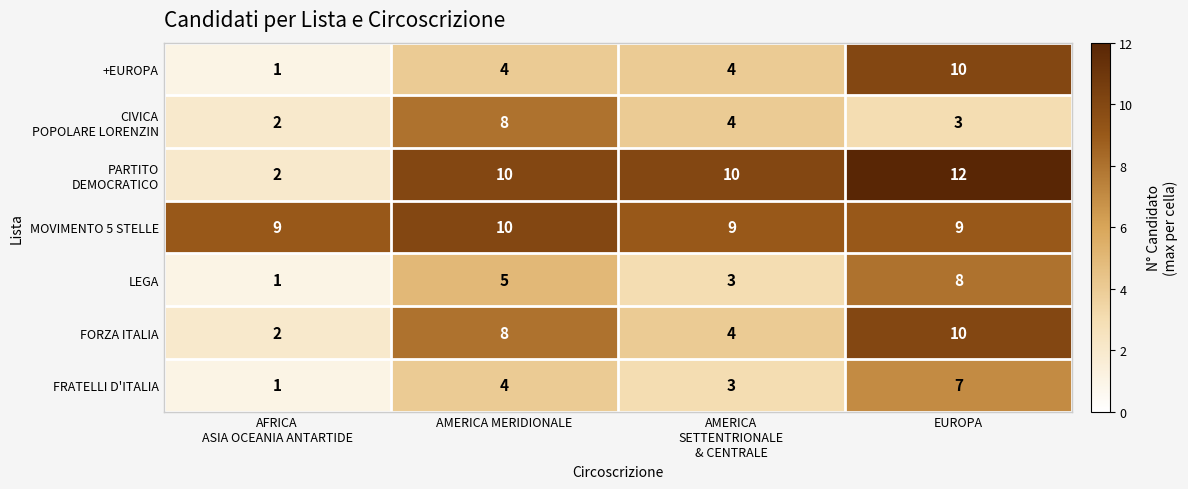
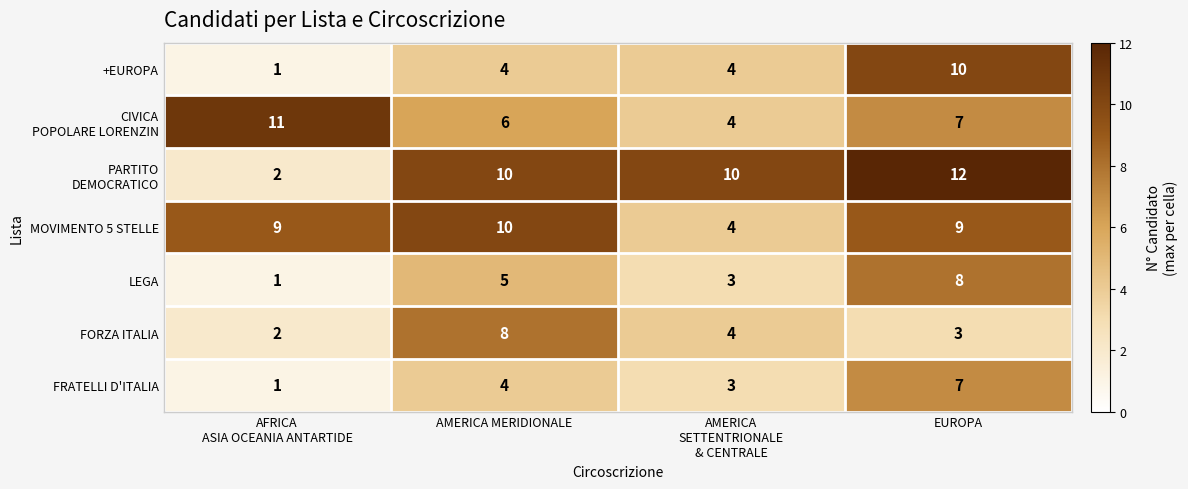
CIVICA POPOLARE LORENZIN, AFRICA ASIA OCEANIA ANTARTIDE: 2 -> 11
CIVICA POPOLARE LORENZIN, AMERICA MERIDIONALE: 8 -> 6
CIVICA POPOLARE LORENZIN, EUROPA: 3 -> 7
MOVIMENTO 5 STELLE, AMERICA SETTENTRIONALE & CENTRALE: 9 -> 4
FORZA ITALIA, EUROPA: 10 -> 3
